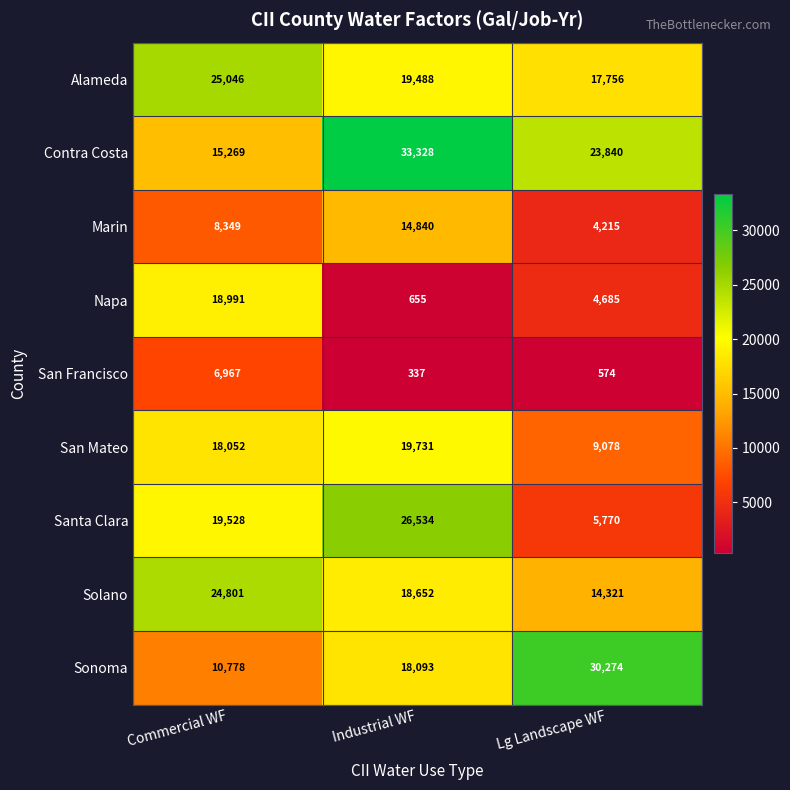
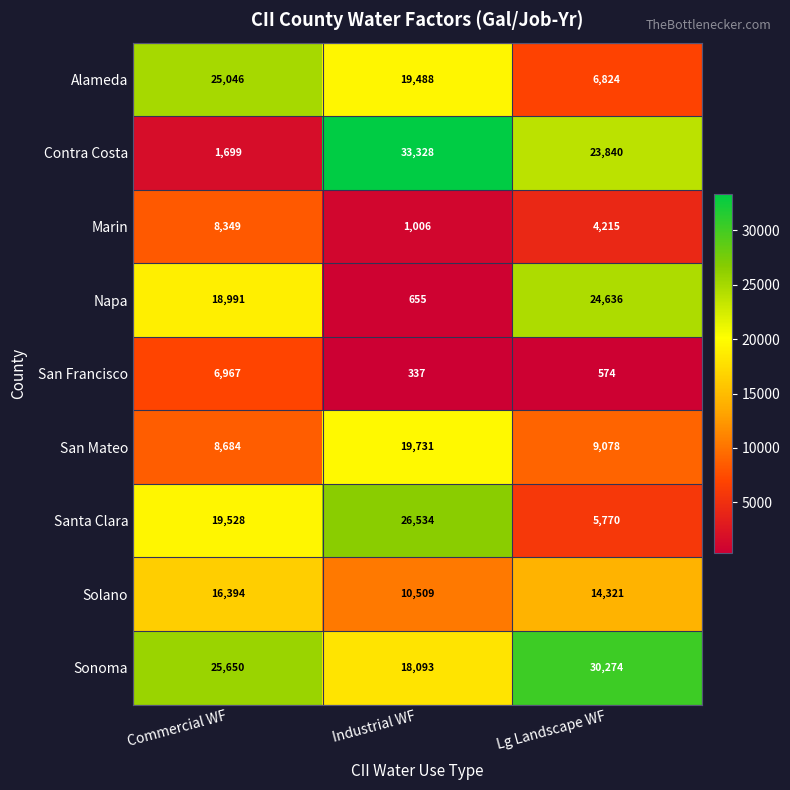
Alameda, Lg Landscape WF: 17,756 -> 6,824
Contra Costa, Commercial WF: 15,269 -> 1,699
Marin, Industrial WF: 14,840 -> 1,006
Napa, Lg Landscape WF: 4,685 -> 24,636
San Mateo, Commercial WF: 18,052 -> 8,684
Solano, Commercial WF: 24,801 -> 16,394
Solano, Industrial WF: 18,652 -> 10,509
Sonoma, Commercial WF: 10,778 -> 25,650
